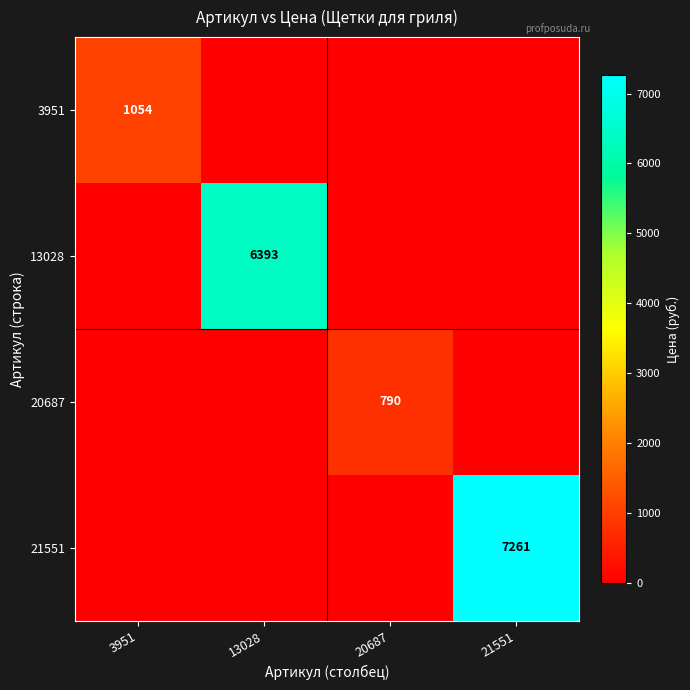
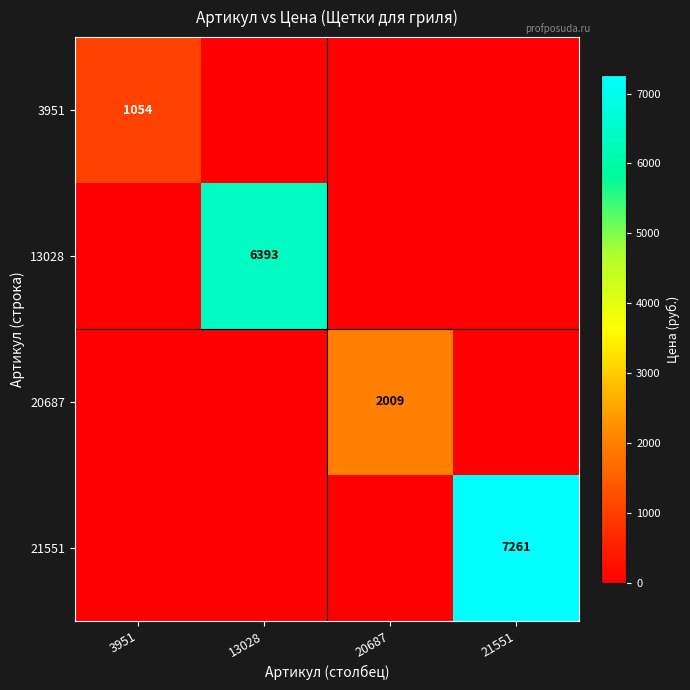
20687, 20687: 790 -> 2009
